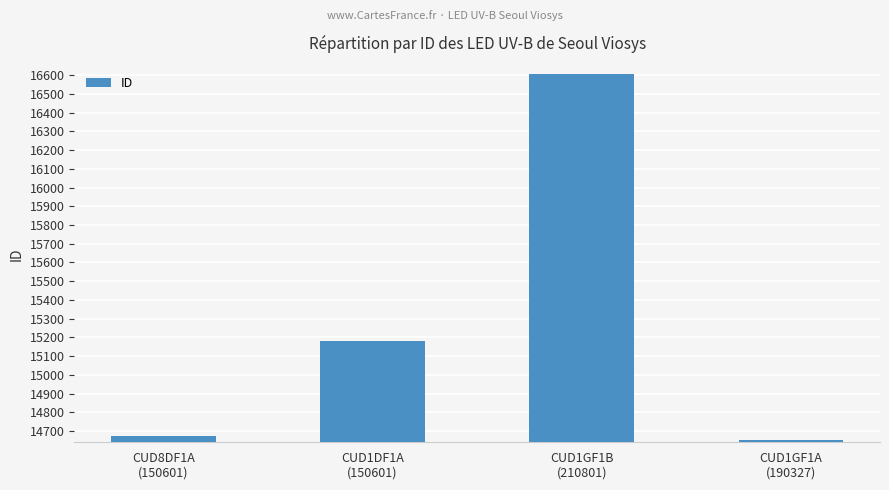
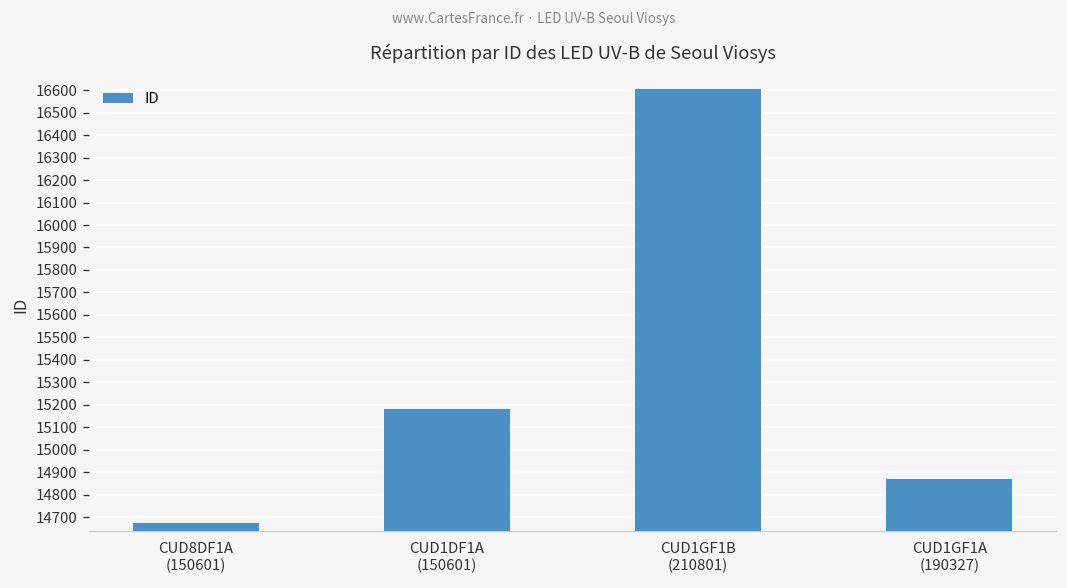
CUD1GF1A (190327): 14650 -> 14870
